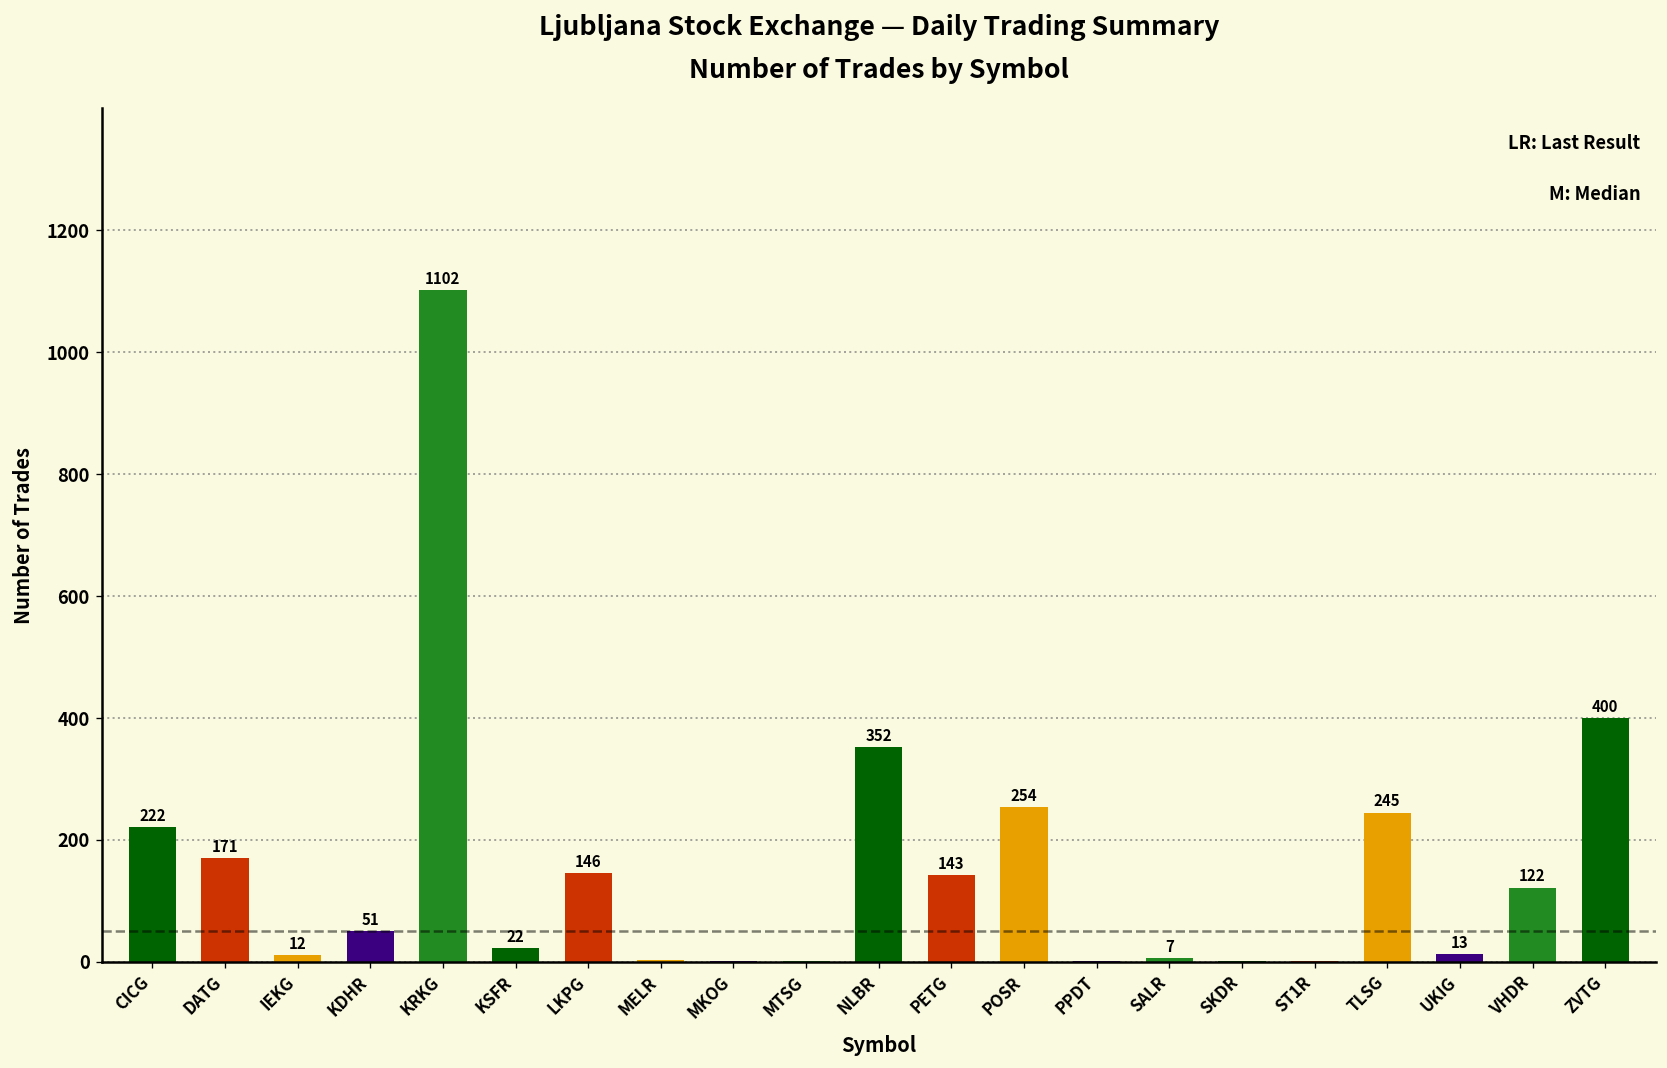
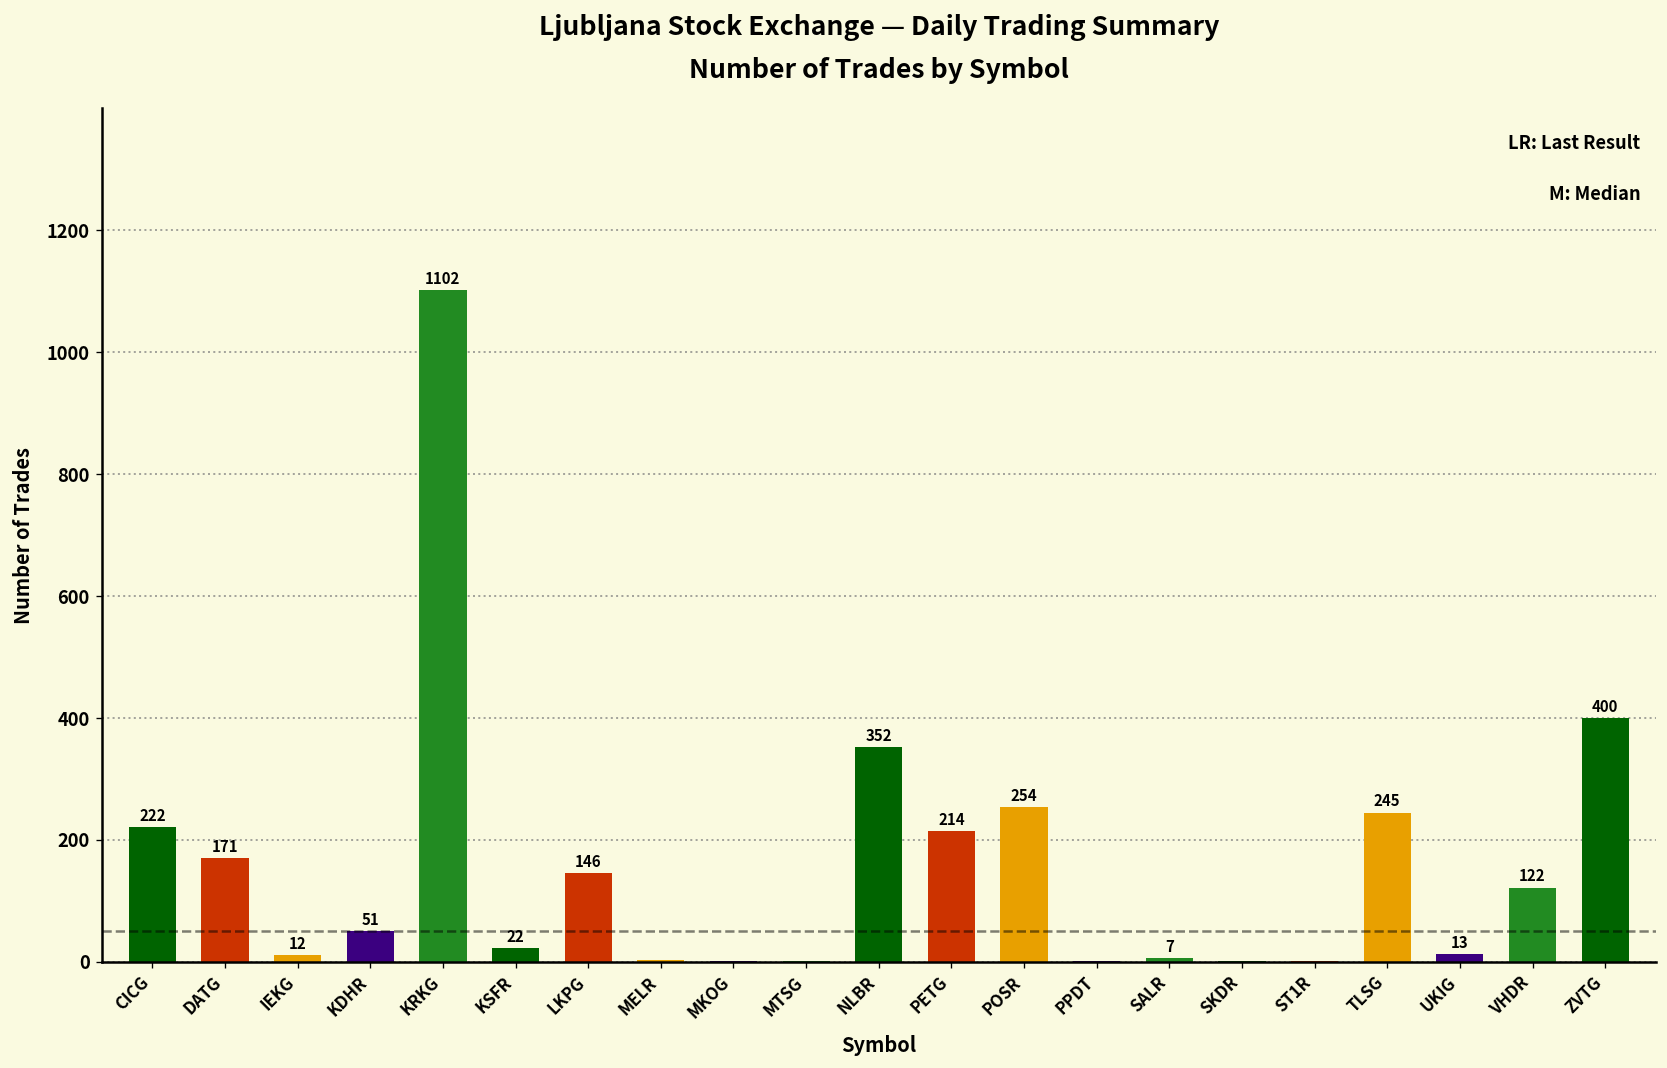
PETG: 143 -> 214
